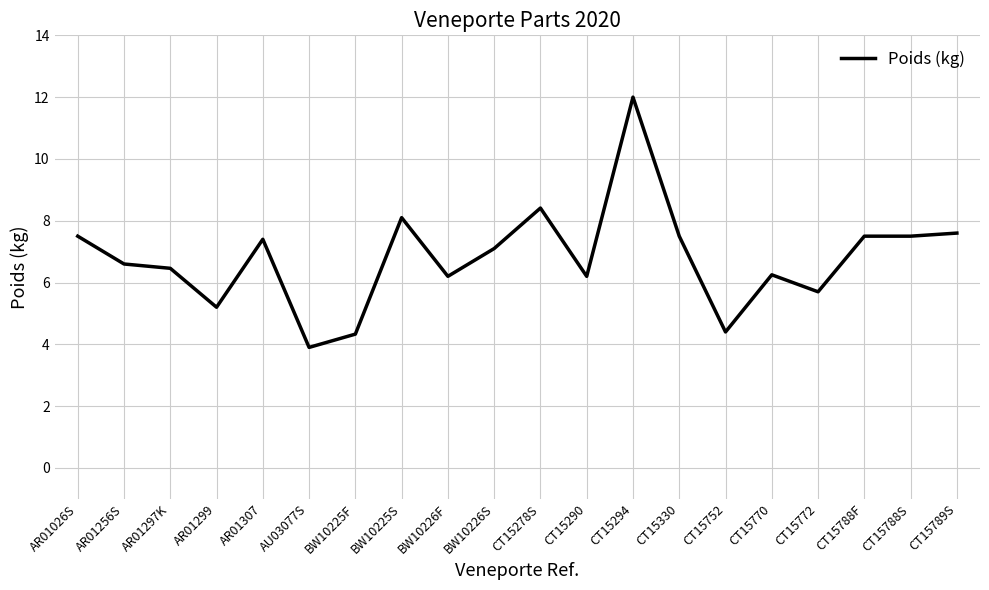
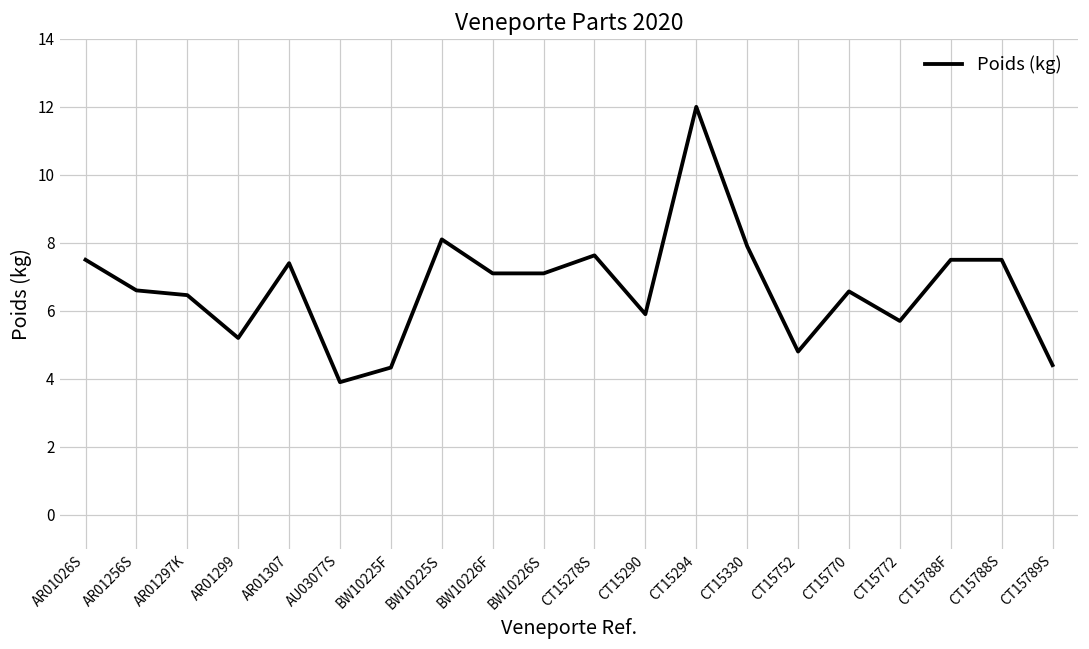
BW10226F: 6.2 -> 7.1
CT15278S: 8.4 -> 7.6
CT15290: 6.2 -> 5.9
CT15330: 7.5 -> 7.9
CT15752: 4.4 -> 4.8
CT15770: 6.3 -> 6.6
CT15789S: 7.6 -> 4.4
